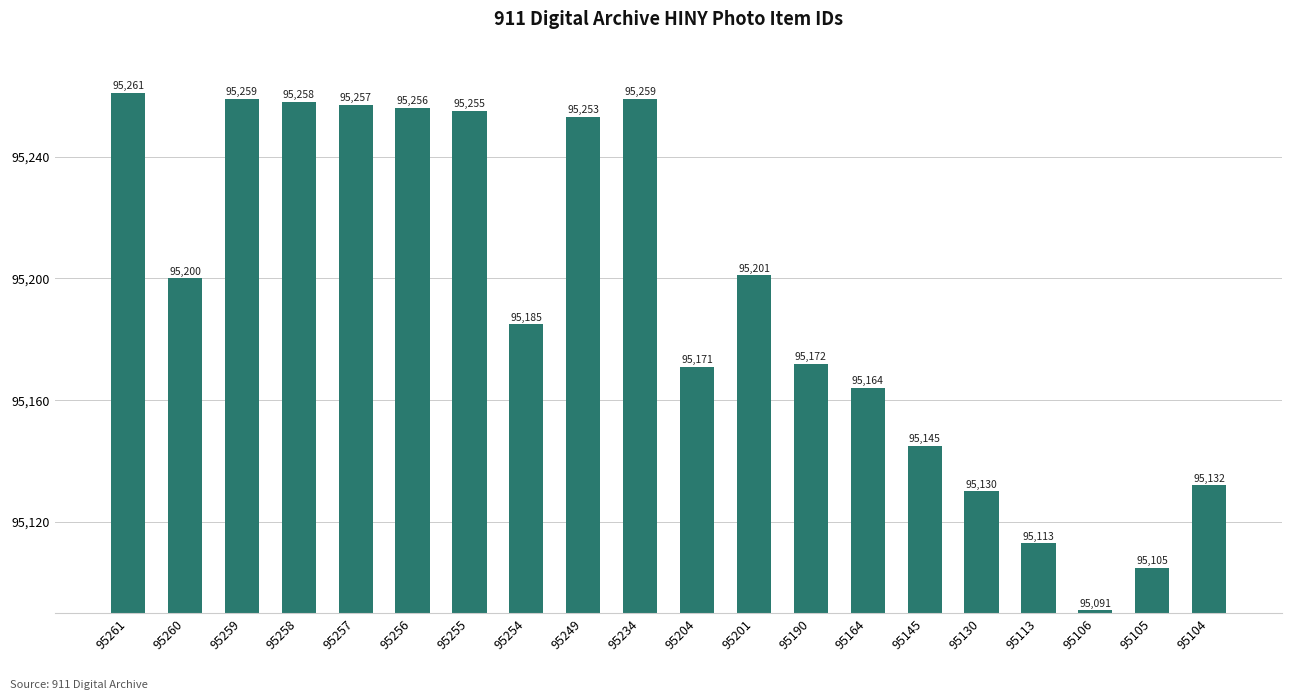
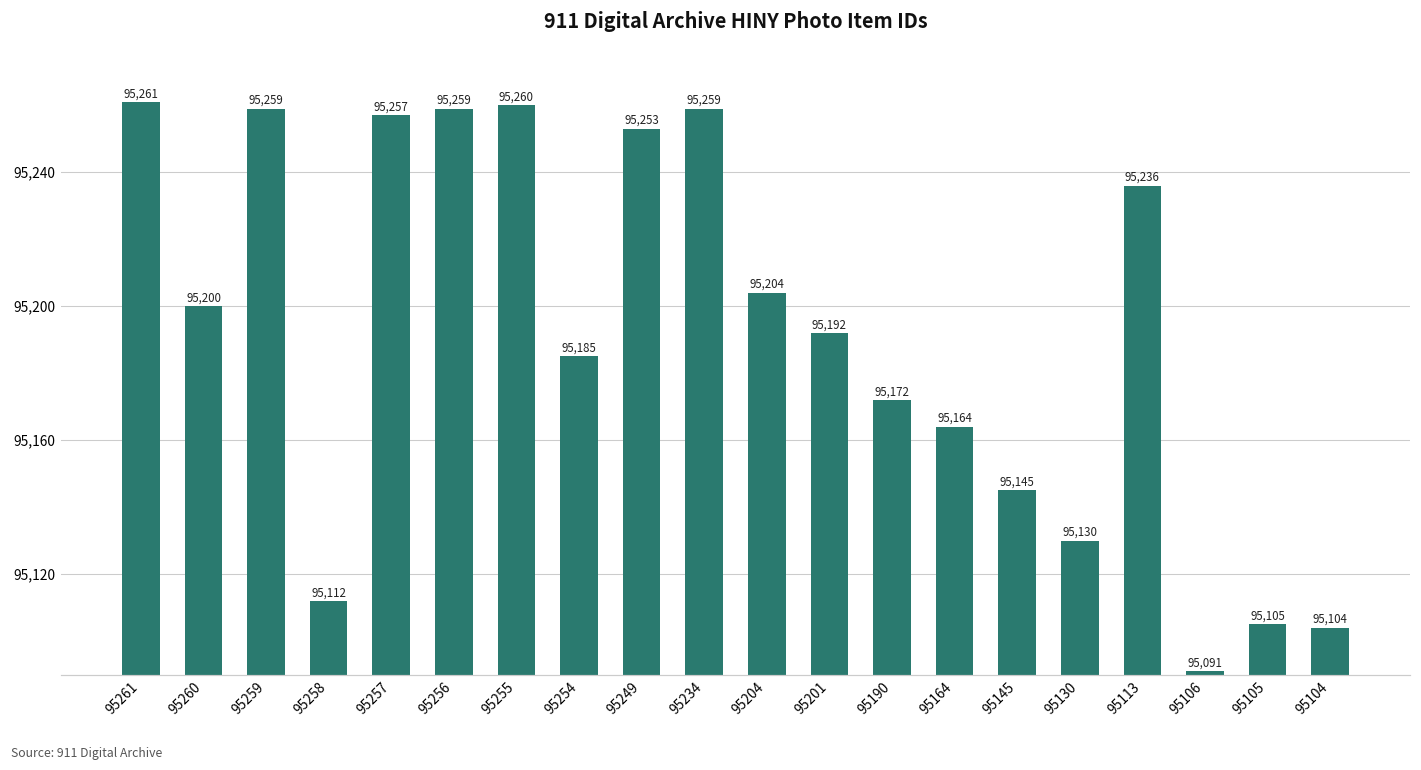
95258: 95,258 -> 95,112
95256: 95,256 -> 95,259
95255: 95,255 -> 95,260
95204: 95,171 -> 95,204
95201: 95,201 -> 95,192
95113: 95,113 -> 95,236
95104: 95,132 -> 95,104
